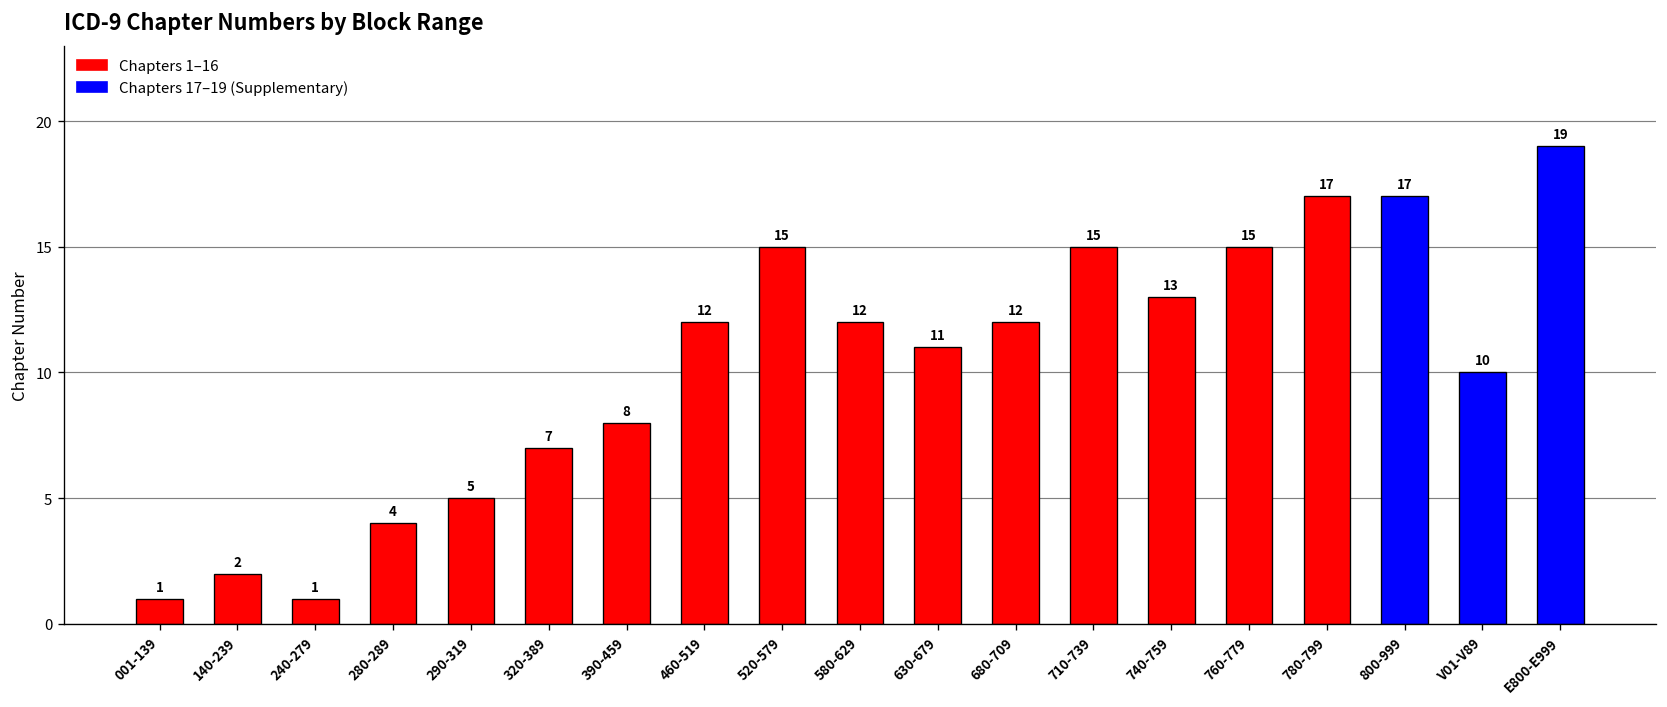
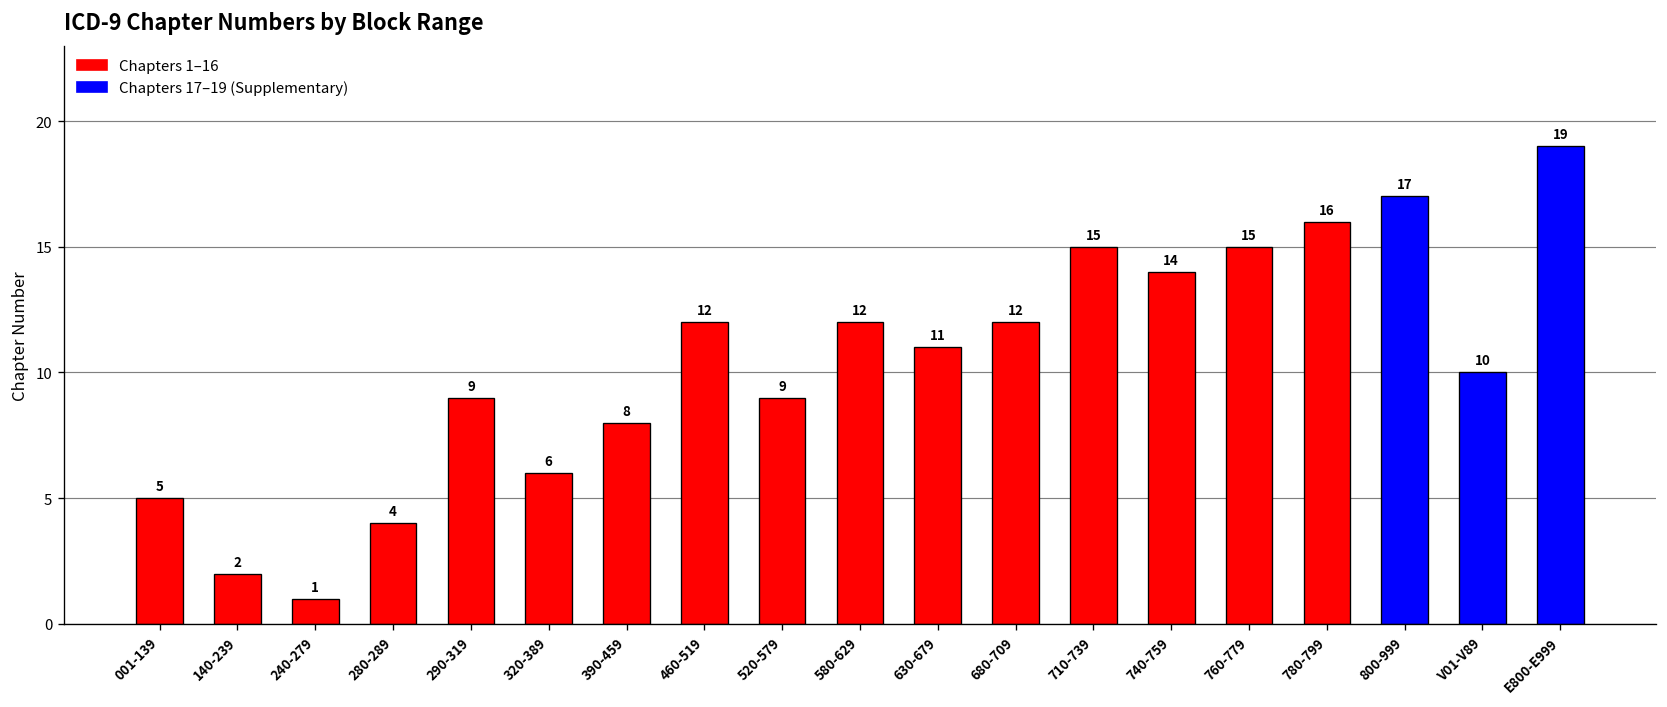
001-139: 1 -> 5
290-319: 5 -> 9
320-389: 7 -> 6
520-579: 15 -> 9
740-759: 13 -> 14
780-799: 17 -> 16
